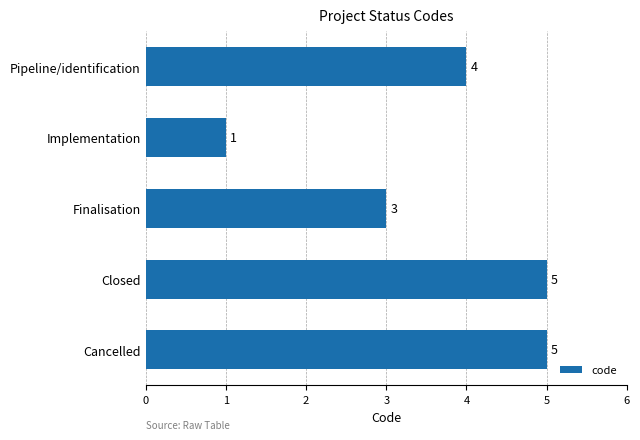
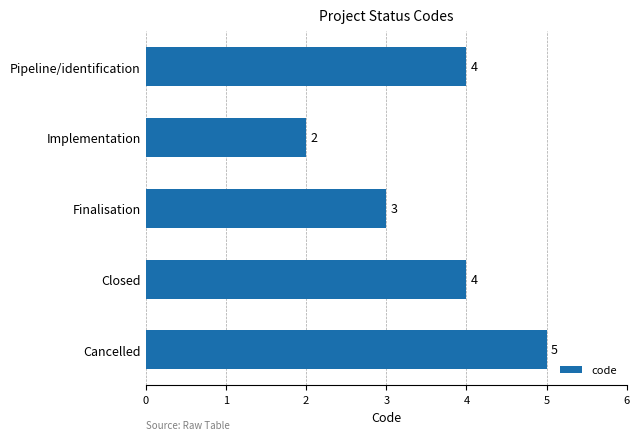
Implementation: 1 -> 2
Closed: 5 -> 4
